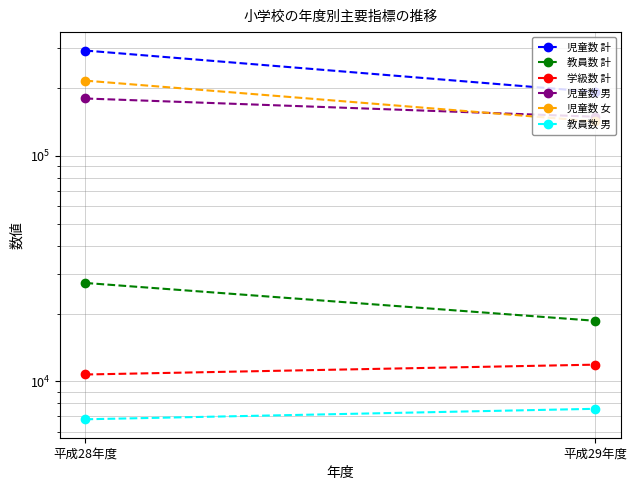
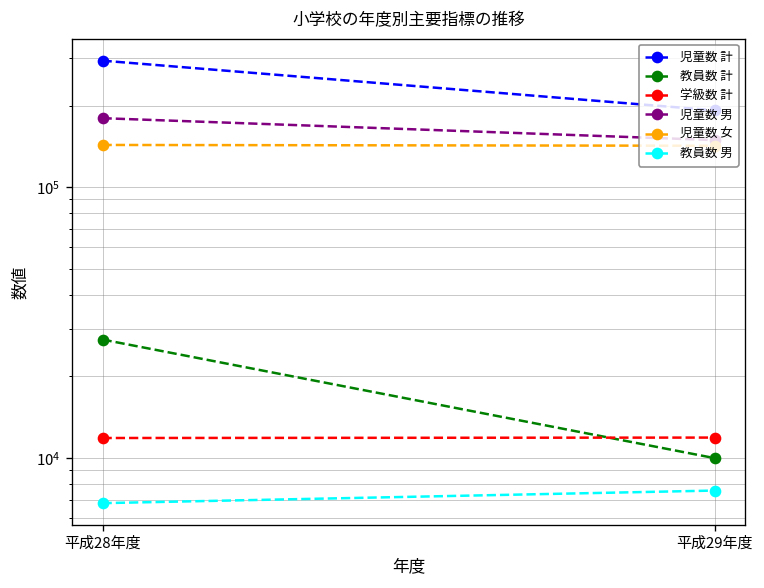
学級数 計, 平成28年度: 11000 -> 12000
児童数 女, 平成28年度: 220000 -> 140000
教員数 計, 平成29年度: 19000 -> 10000
